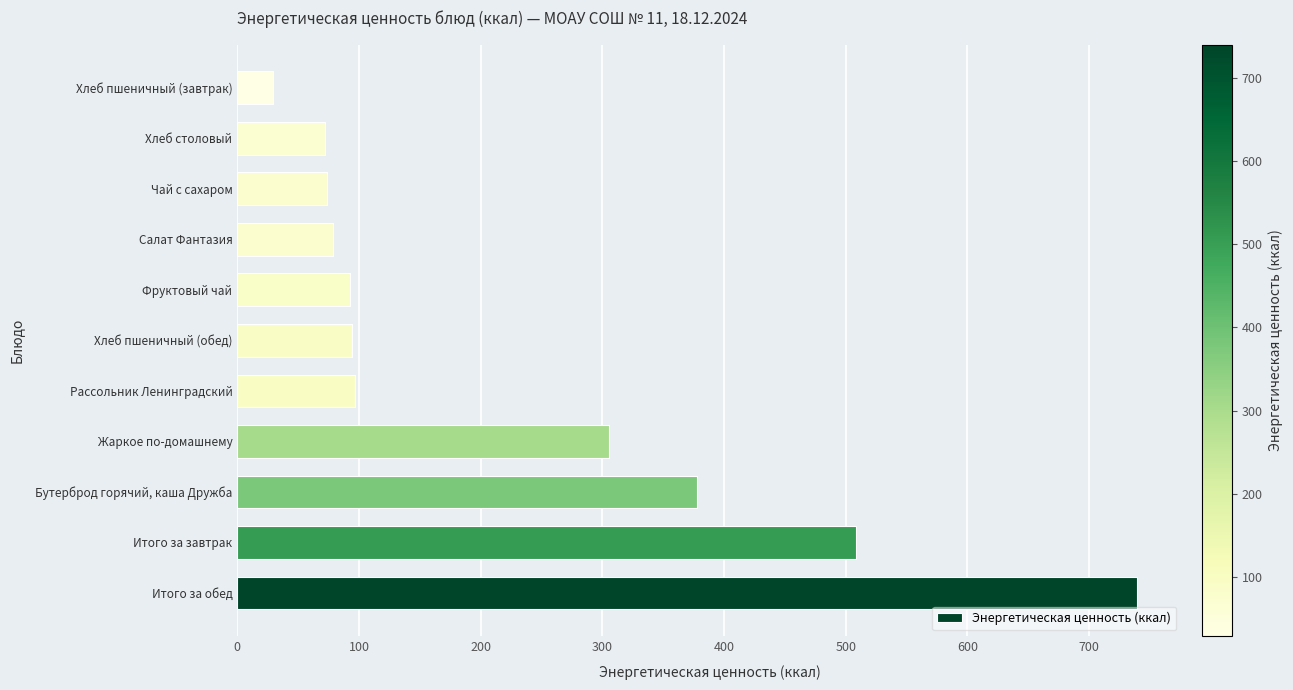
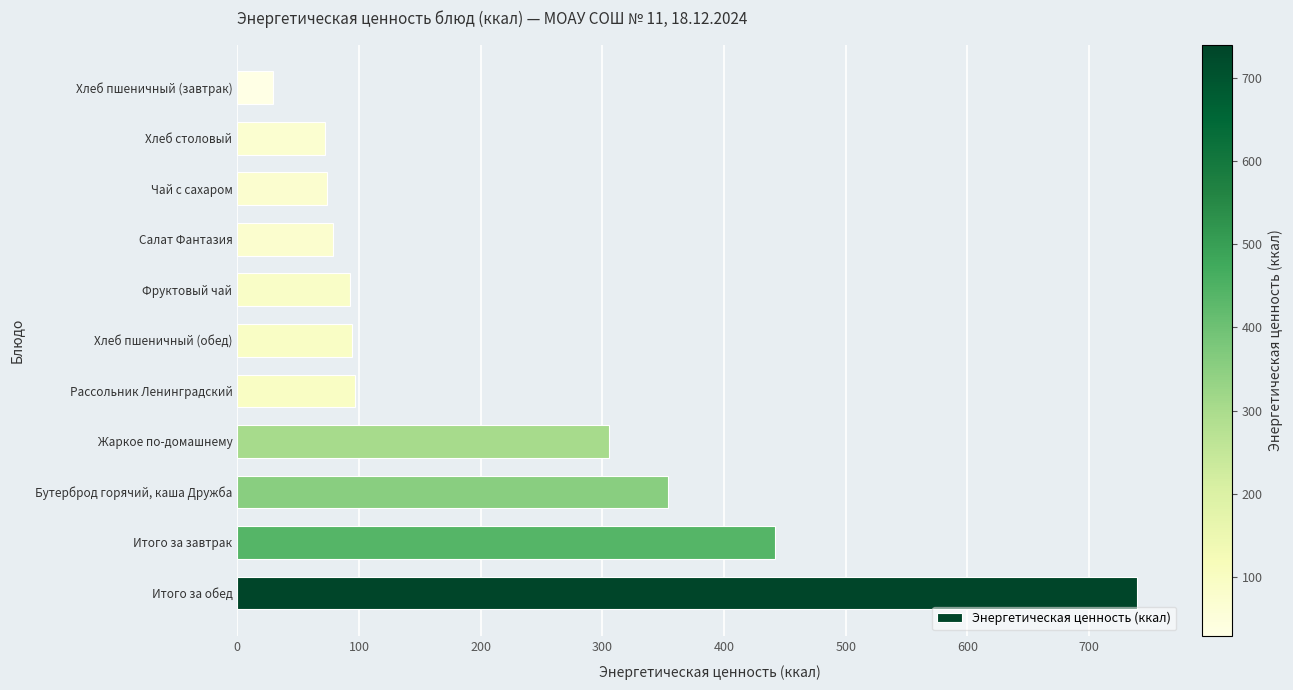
Бутерброд горячий, каша Дружба: 378 -> 354
Итого за завтрак: 508 -> 442
